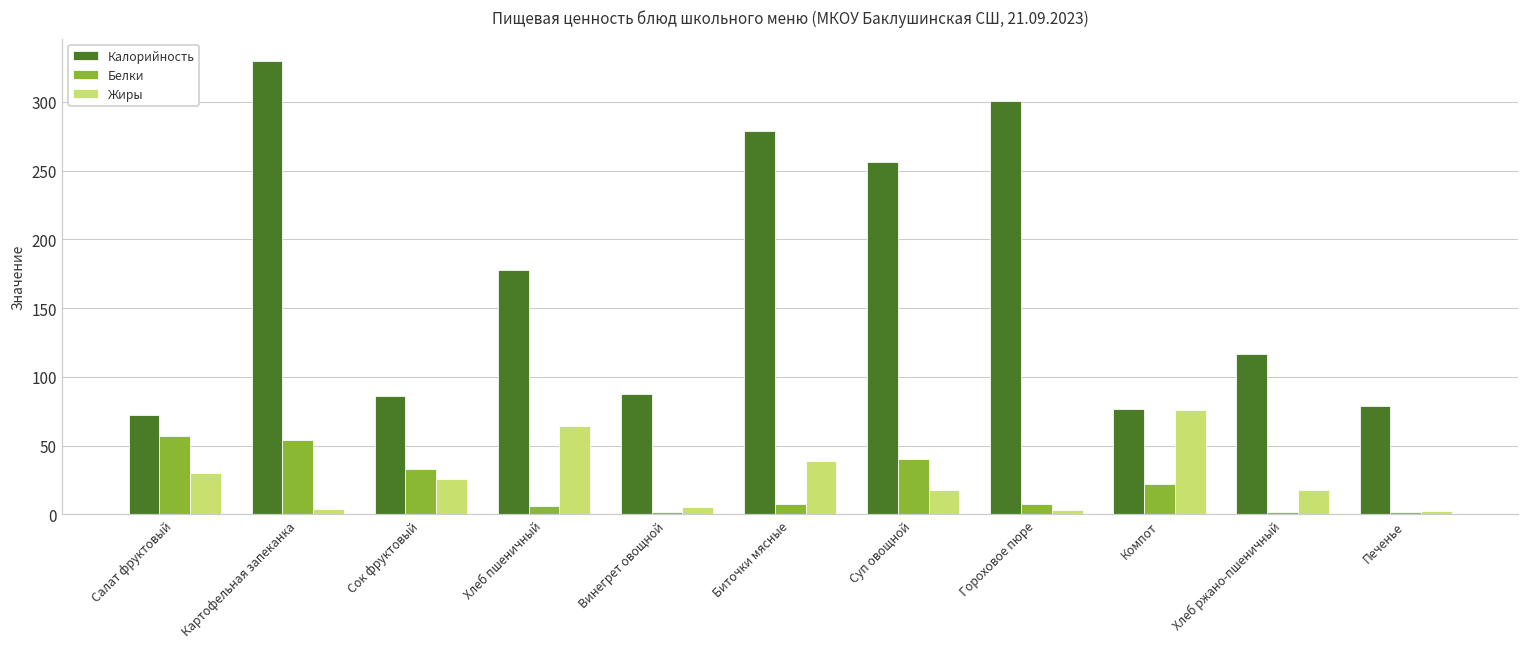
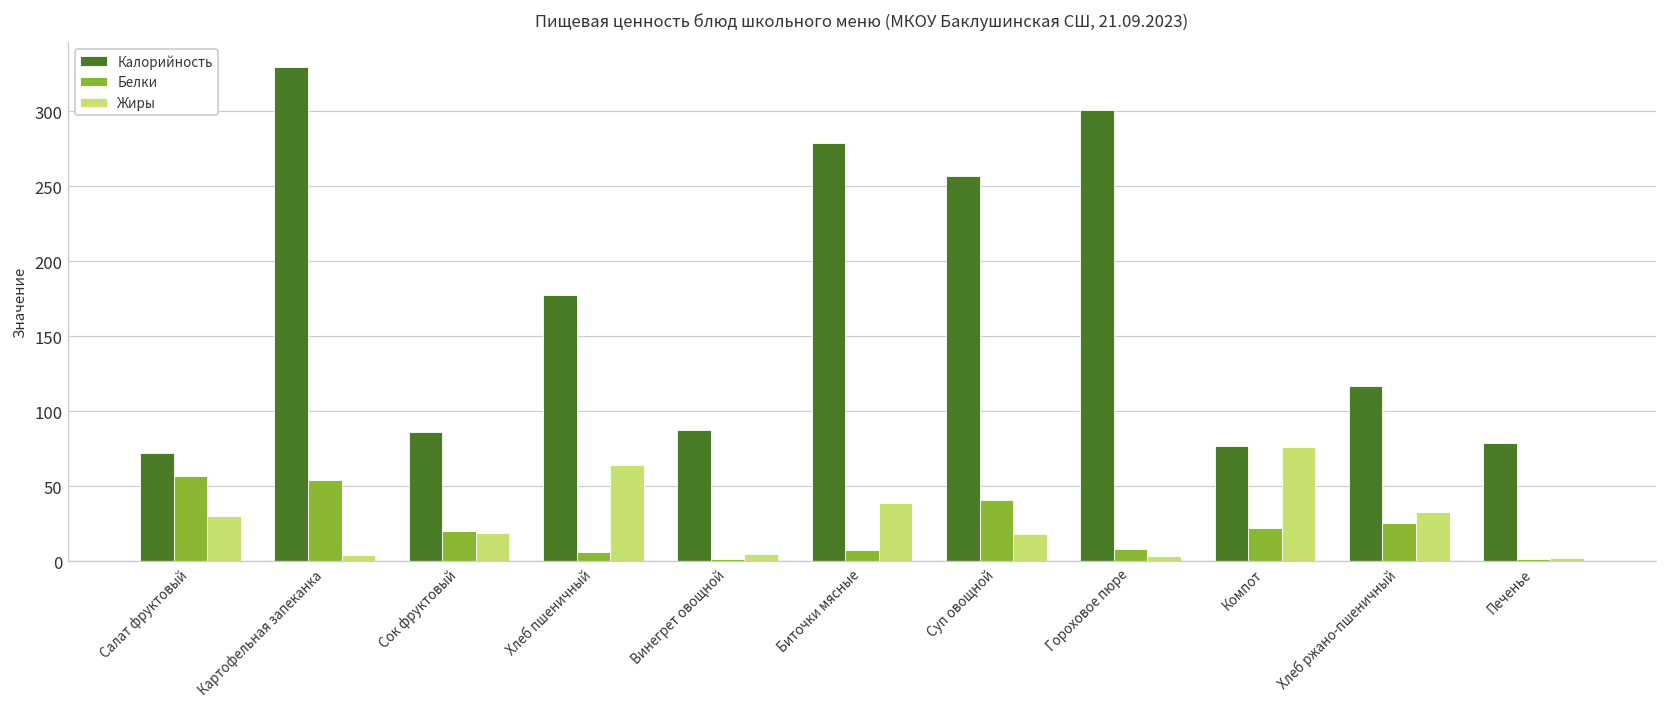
Белки, Сок фруктовый: 33 -> 20
Жиры, Сок фруктовый: 26 -> 19
Белки, Хлеб ржано-пшеничный: 2 -> 25
Жиры, Хлеб ржано-пшеничный: 18 -> 33
